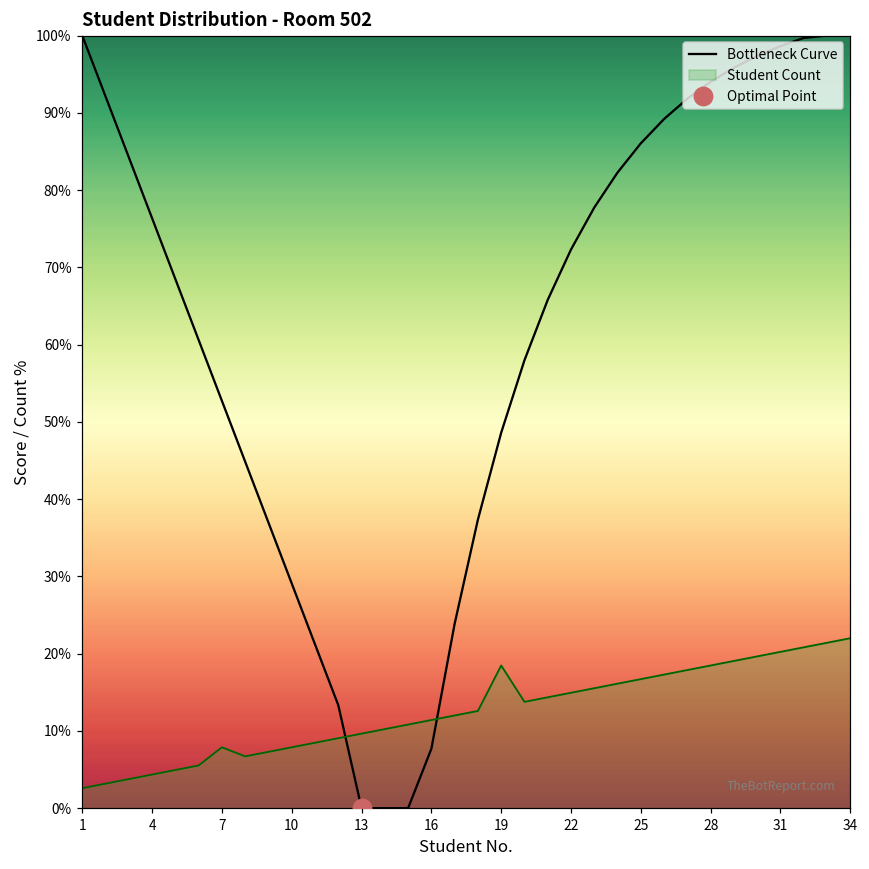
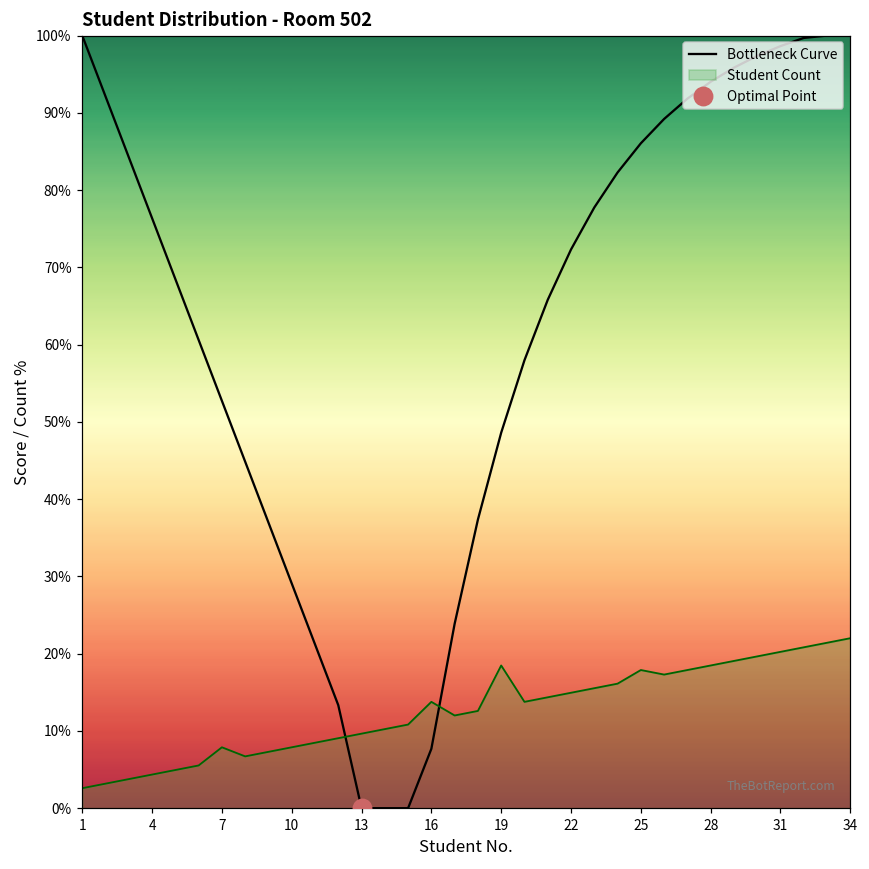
Student Count, 16: 11% -> 14%
Student Count, 25: 17% -> 18%
